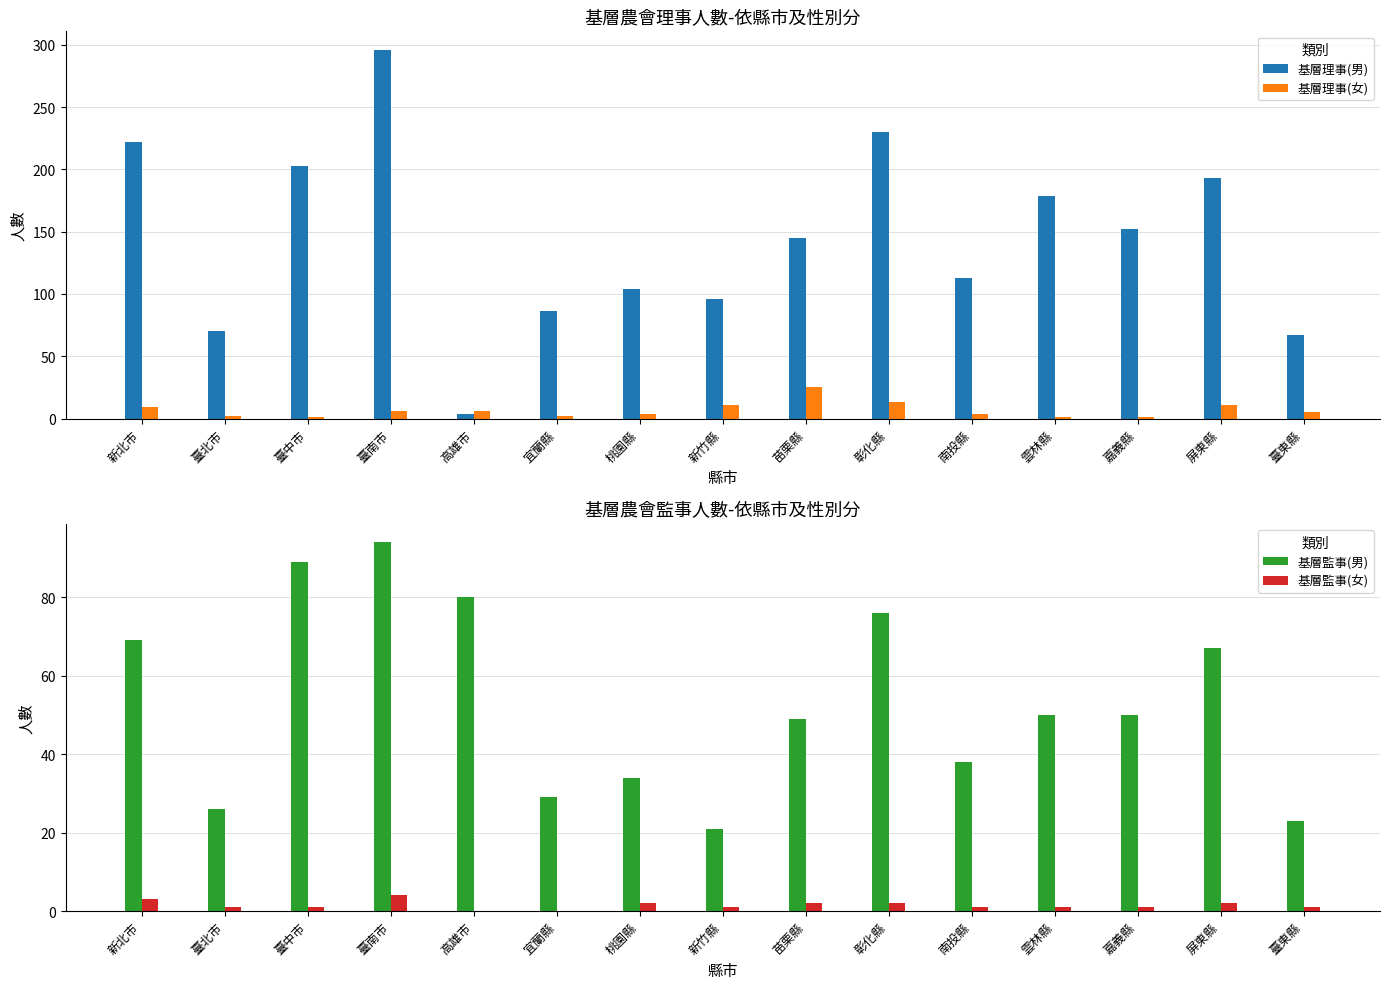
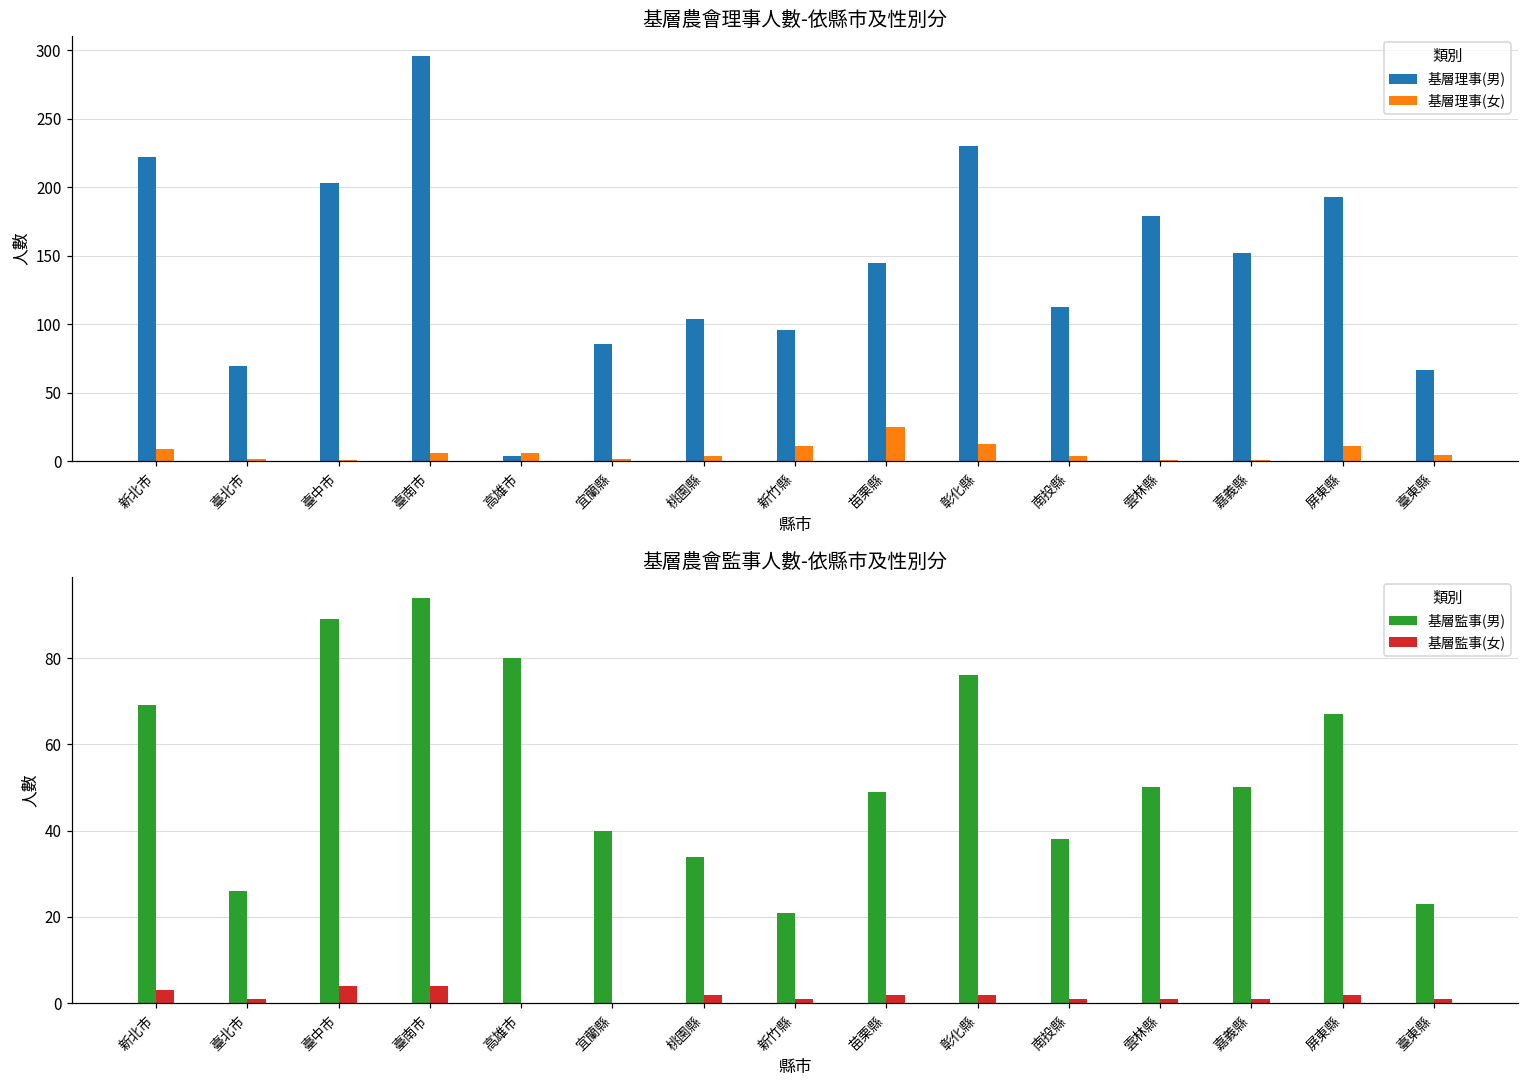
基層農會監事人數-依縣市及性別分, 基層監事(女), 臺中市: 1 -> 4
基層農會監事人數-依縣市及性別分, 基層監事(男), 宜蘭縣: 29 -> 40
